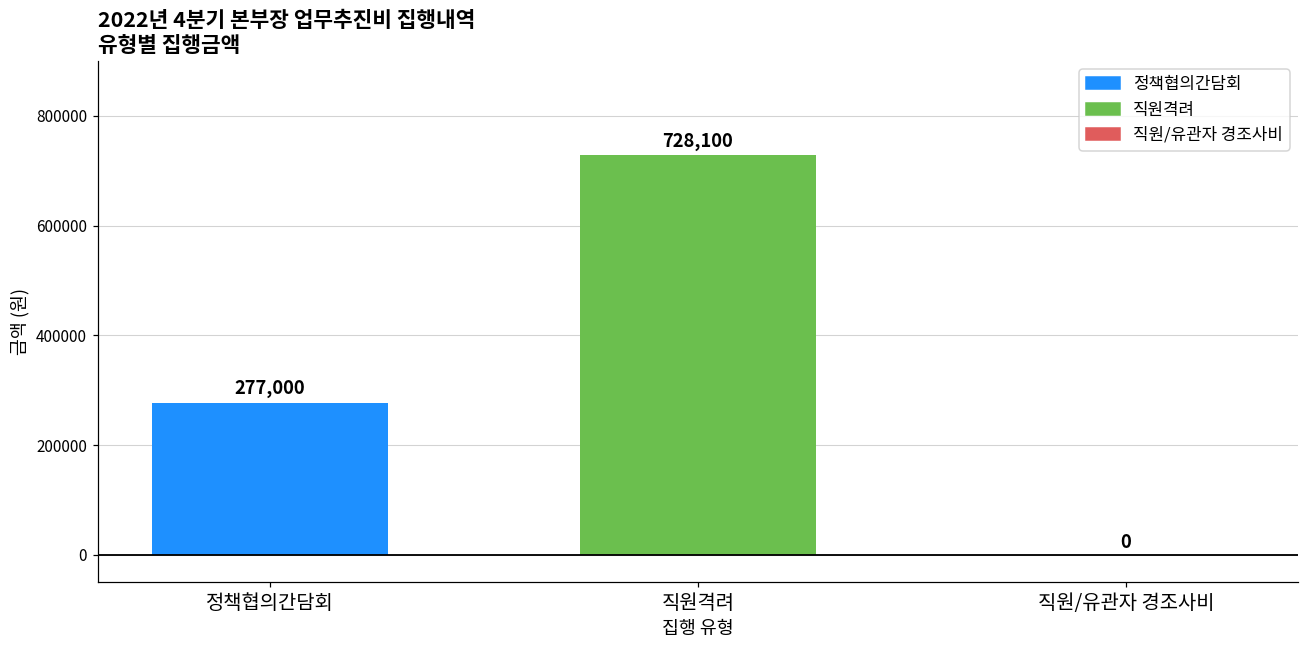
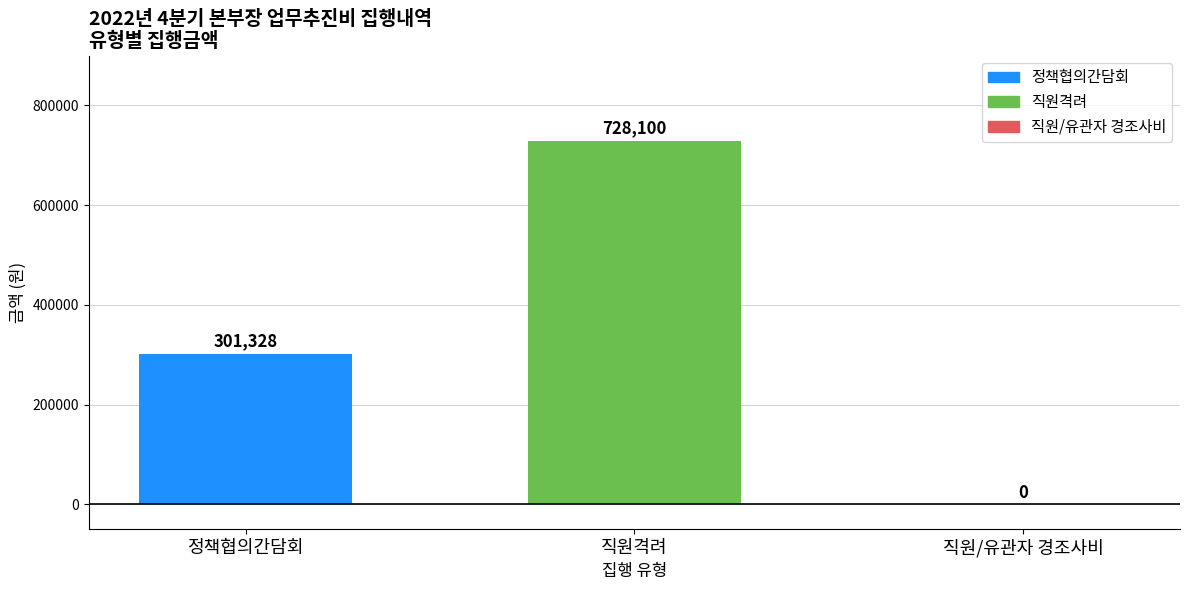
정책협의간담회: 277,000 -> 301,328
